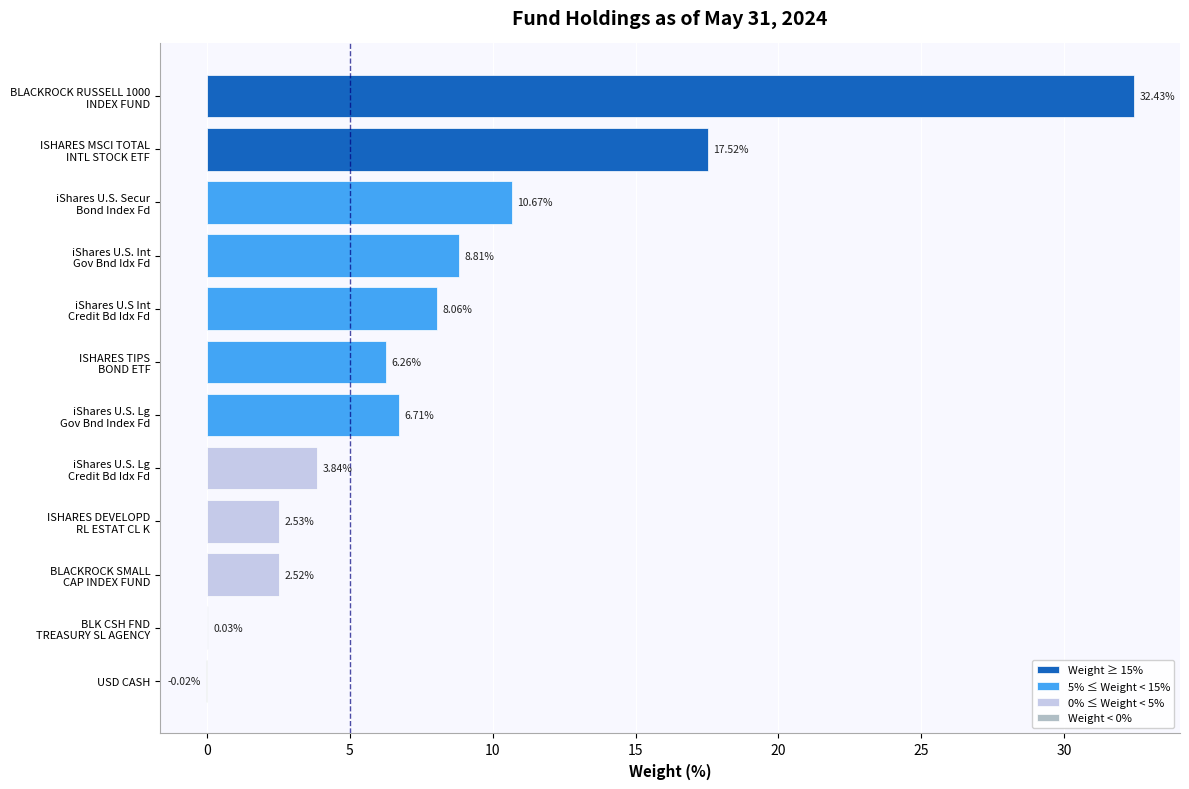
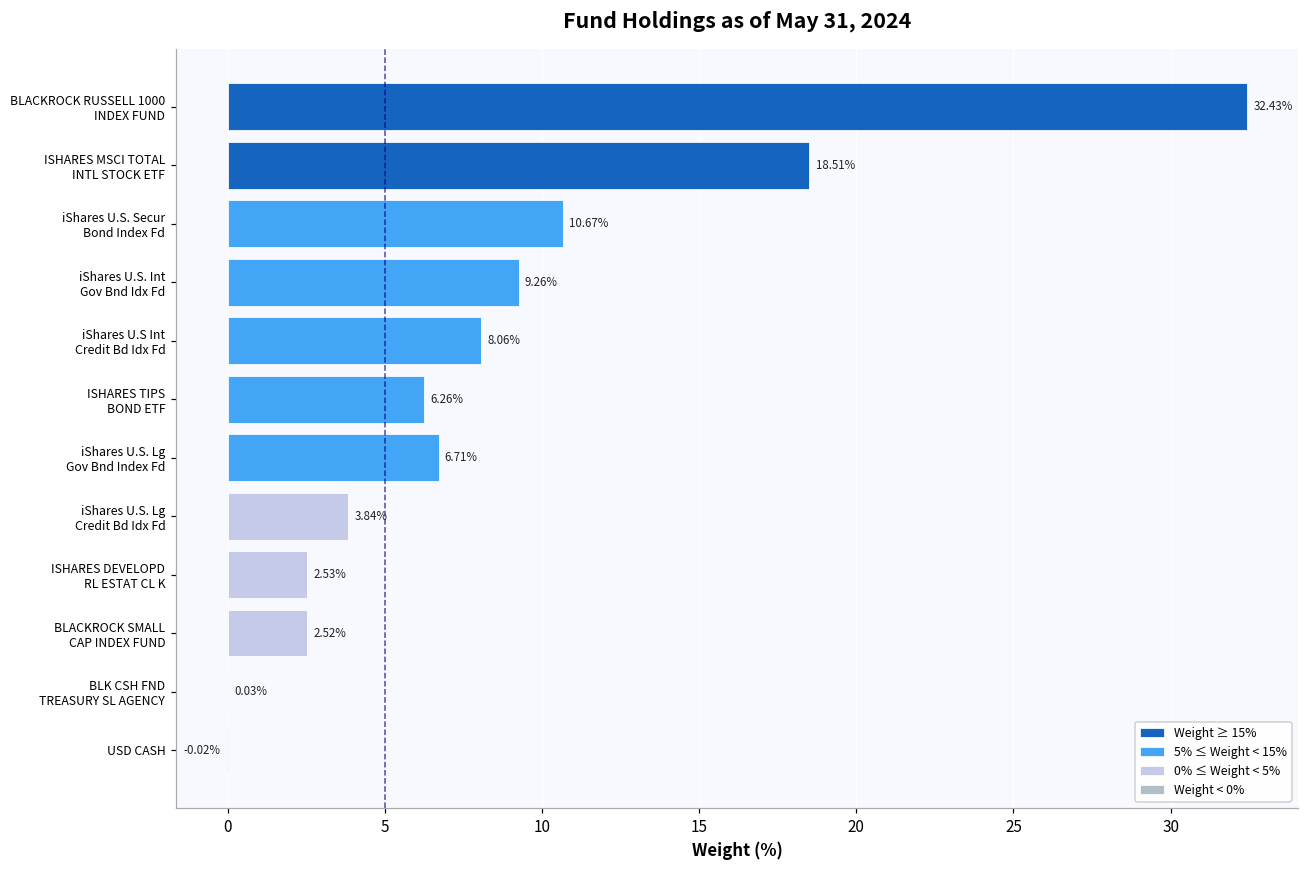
Weight ≥ 15%, ISHARES MSCI TOTAL INTL STOCK ETF: 17.52% -> 18.51%
5% ≤ Weight < 15%, iShares U.S. Int Gov Bnd Idx Fd: 8.81% -> 9.26%
